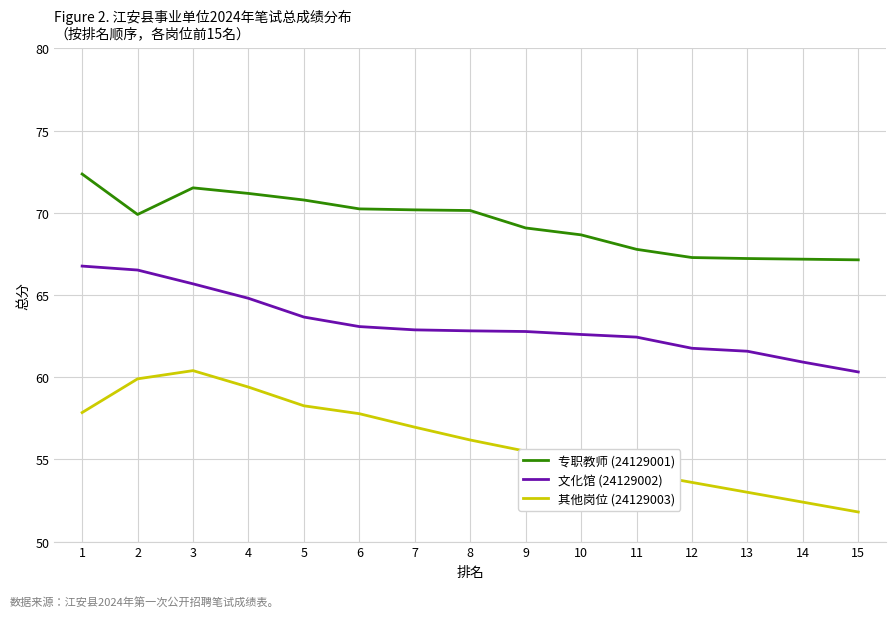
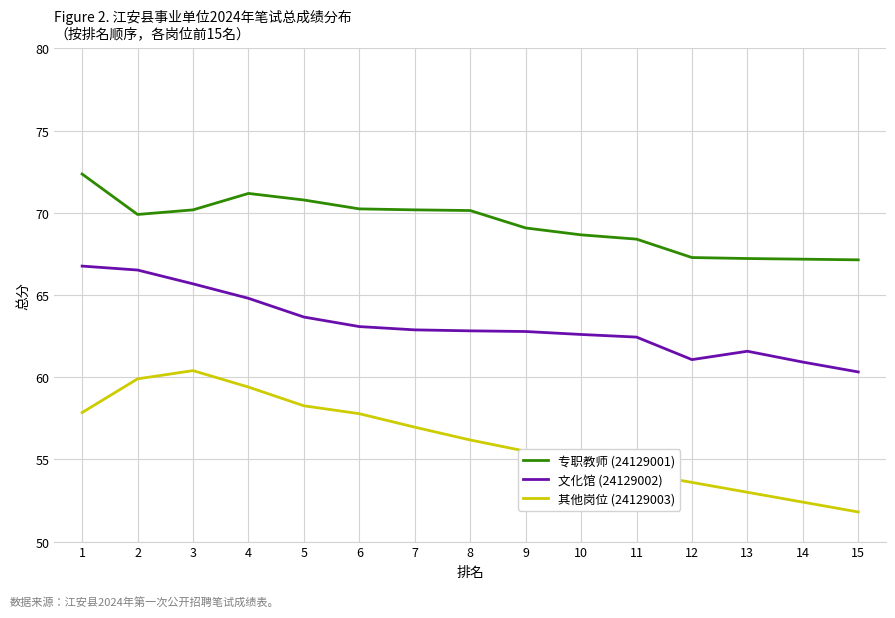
专职教师 (24129001), 3: 71.5 -> 70.2
专职教师 (24129001), 11: 67.8 -> 68.4
文化馆 (24129002), 12: 61.8 -> 61.1
